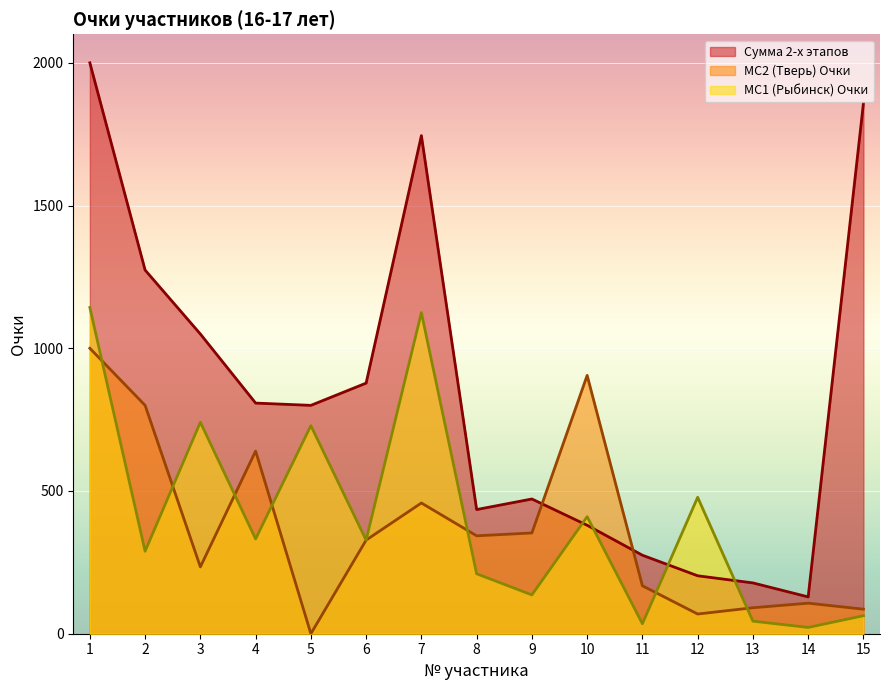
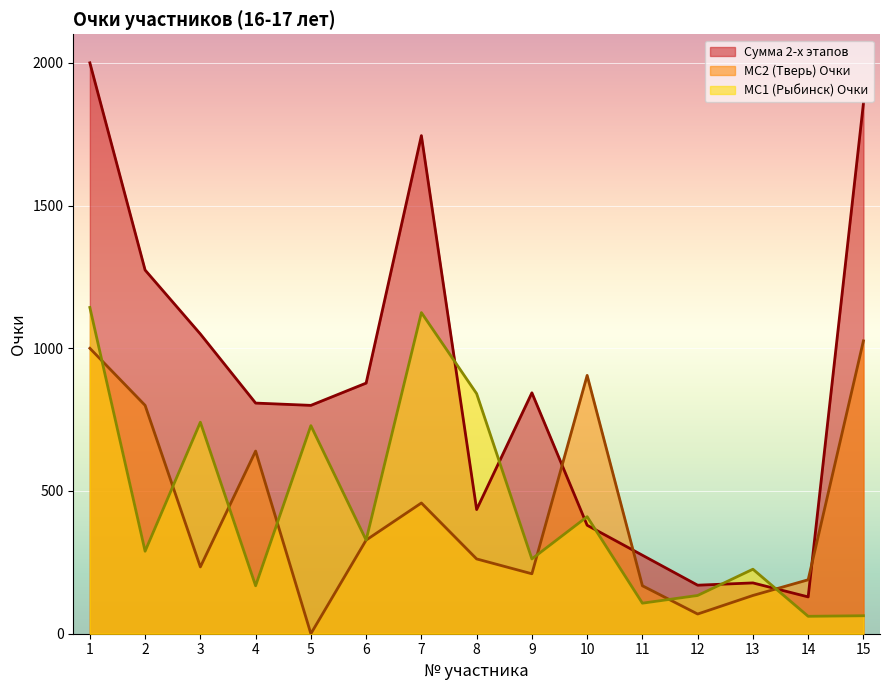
МС1 (Рыбинск) Очки, 4: 330 -> 170
МС2 (Тверь) Очки, 8: 340 -> 260
МС1 (Рыбинск) Очки, 8: 210 -> 840
Сумма 2-х этапов, 9: 470 -> 840
МС2 (Тверь) Очки, 9: 350 -> 210
МС1 (Рыбинск) Очки, 9: 140 -> 260
МС1 (Рыбинск) Очки, 11: 40 -> 110
Сумма 2-х этапов, 12: 200 -> 170
МС1 (Рыбинск) Очки, 12: 480 -> 130
МС2 (Тверь) Очки, 13: 90 -> 130
МС1 (Рыбинск) Очки, 13: 40 -> 230
МС2 (Тверь) Очки, 14: 110 -> 190
МС1 (Рыбинск) Очки, 14: 20 -> 60
МС2 (Тверь) Очки, 15: 90 -> 1030
